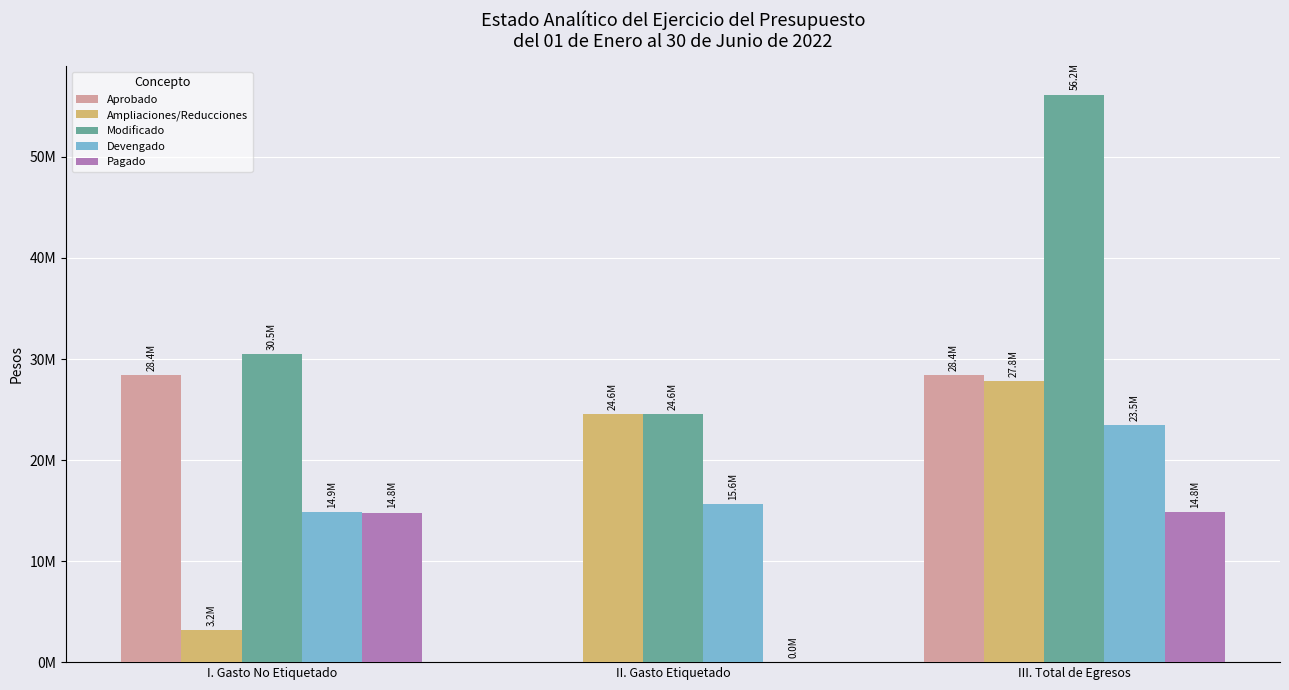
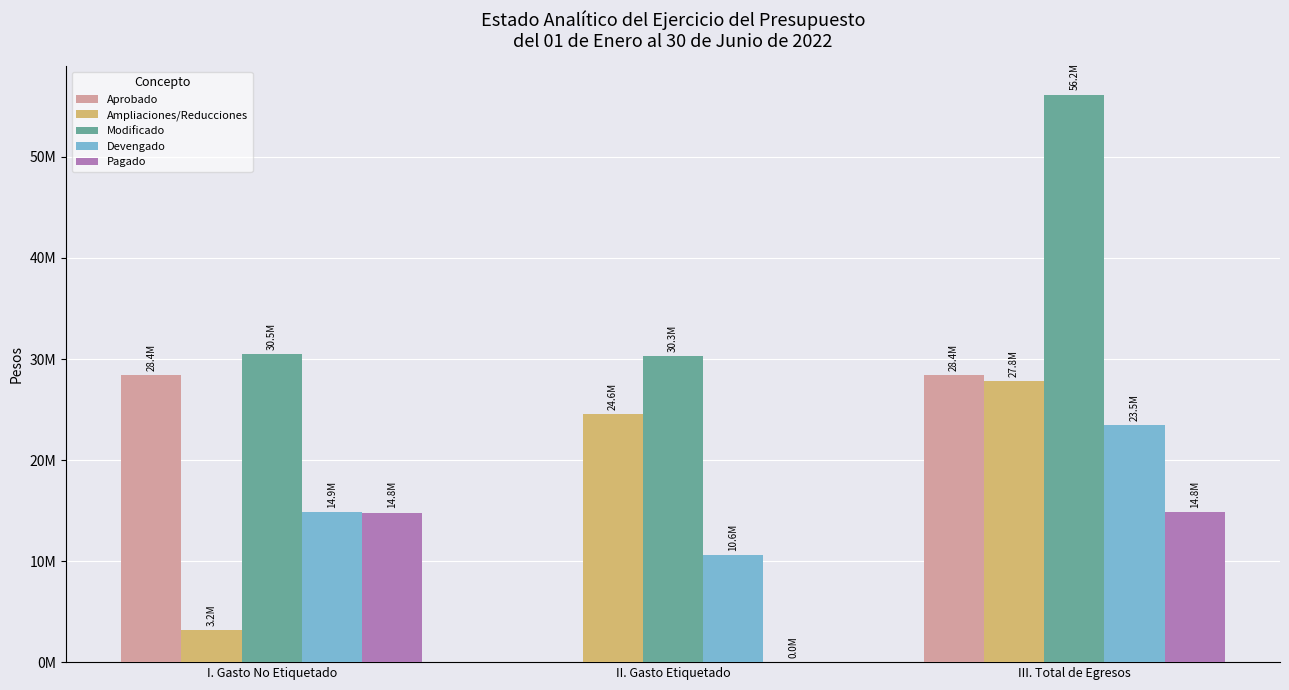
Modificado, II. Gasto Etiquetado: 24.6M -> 30.3M
Devengado, II. Gasto Etiquetado: 15.6M -> 10.6M
